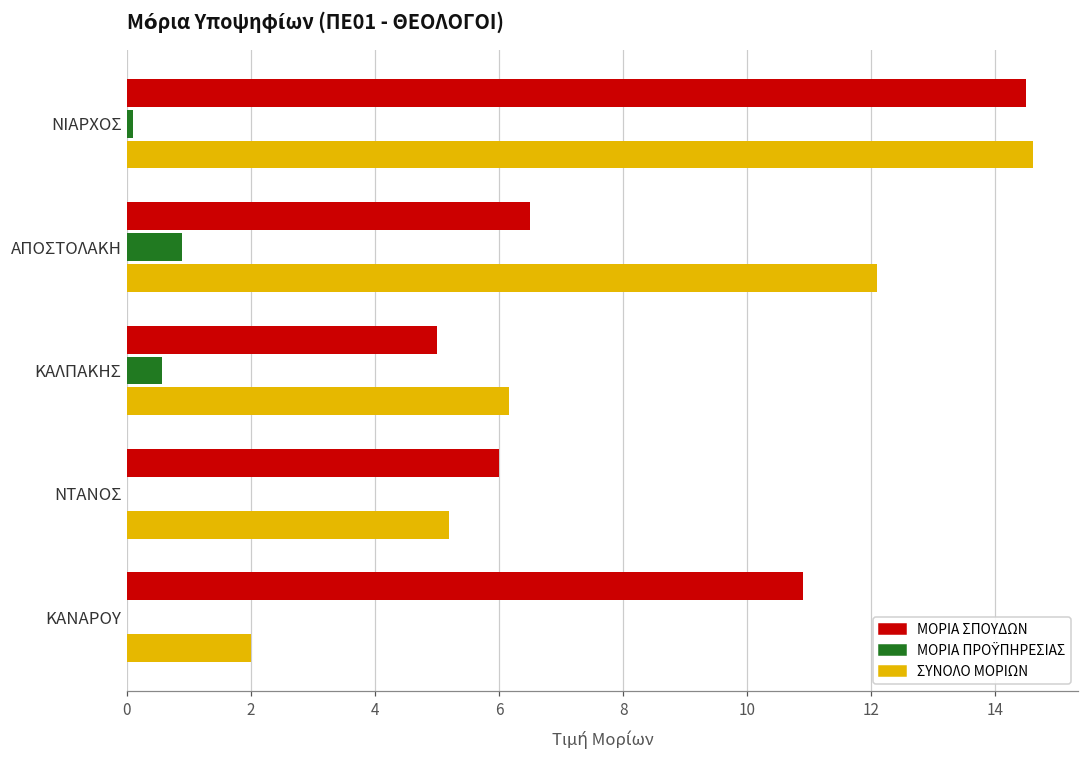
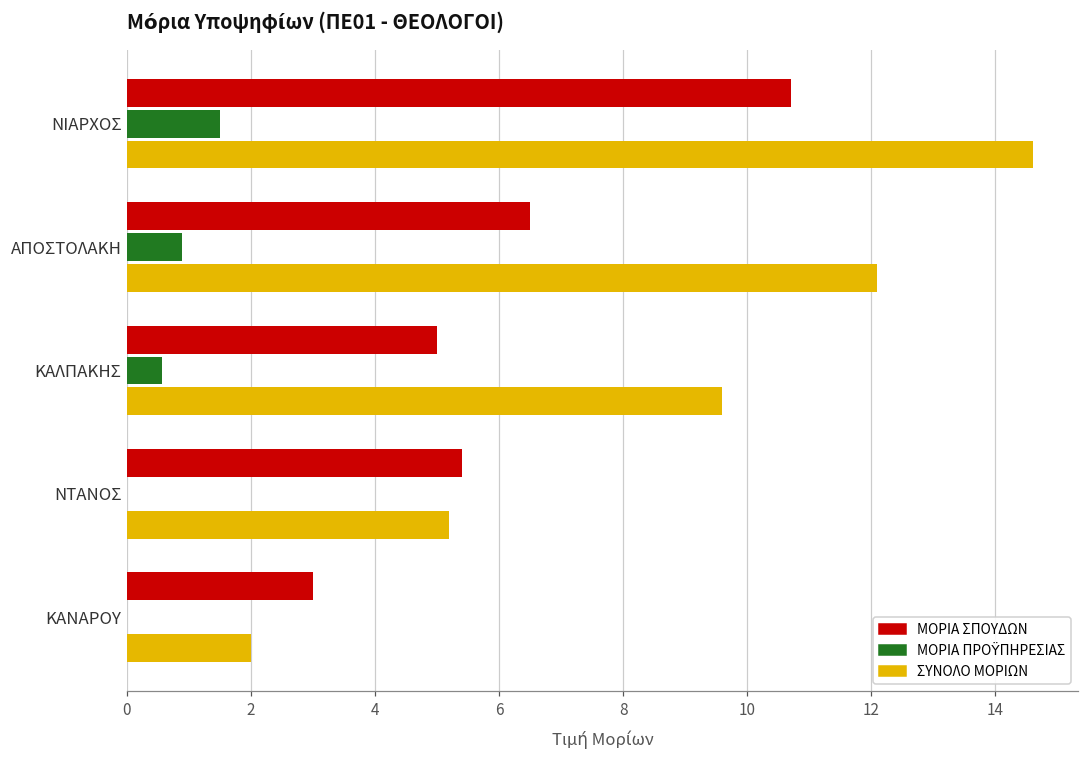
ΜΟΡΙΑ ΣΠΟΥΔΩΝ, ΝΙΑΡΧΟΣ: 14.5 -> 10.7
ΜΟΡΙΑ ΠΡΟΫΠΗΡΕΣΙΑΣ, ΝΙΑΡΧΟΣ: 0.1 -> 1.5
ΣΥΝΟΛΟ ΜΟΡΙΩΝ, ΚΑΛΠΑΚΗΣ: 6.2 -> 9.6
ΜΟΡΙΑ ΣΠΟΥΔΩΝ, ΝΤΑΝΟΣ: 6.0 -> 5.4
ΜΟΡΙΑ ΣΠΟΥΔΩΝ, ΚΑΝΑΡΟΥ: 10.9 -> 3.0
